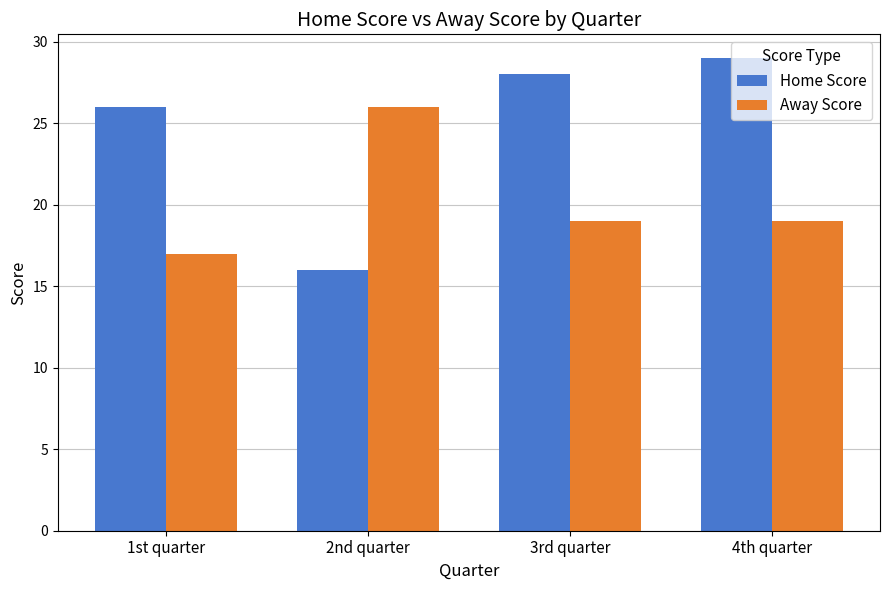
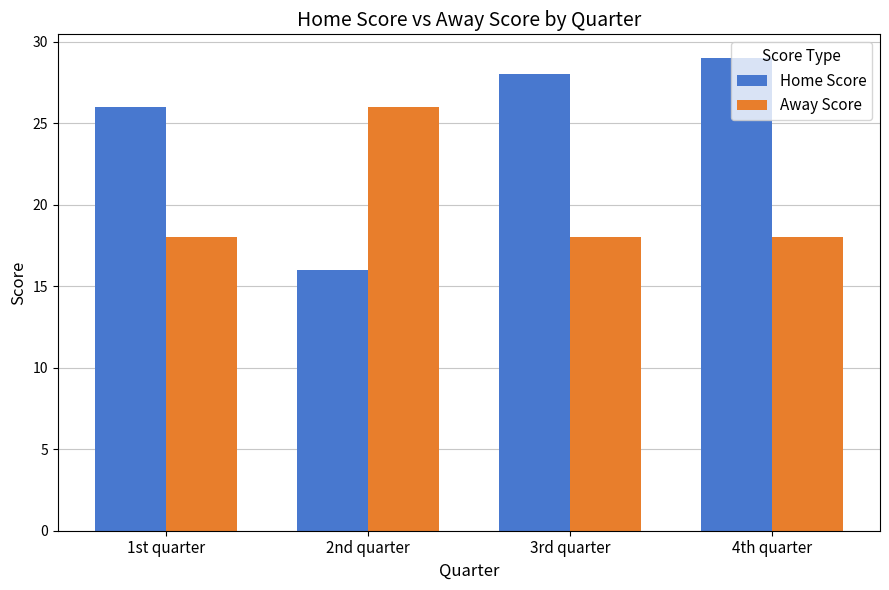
Away Score, 1st quarter: 17 -> 18
Away Score, 3rd quarter: 19 -> 18
Away Score, 4th quarter: 19 -> 18
